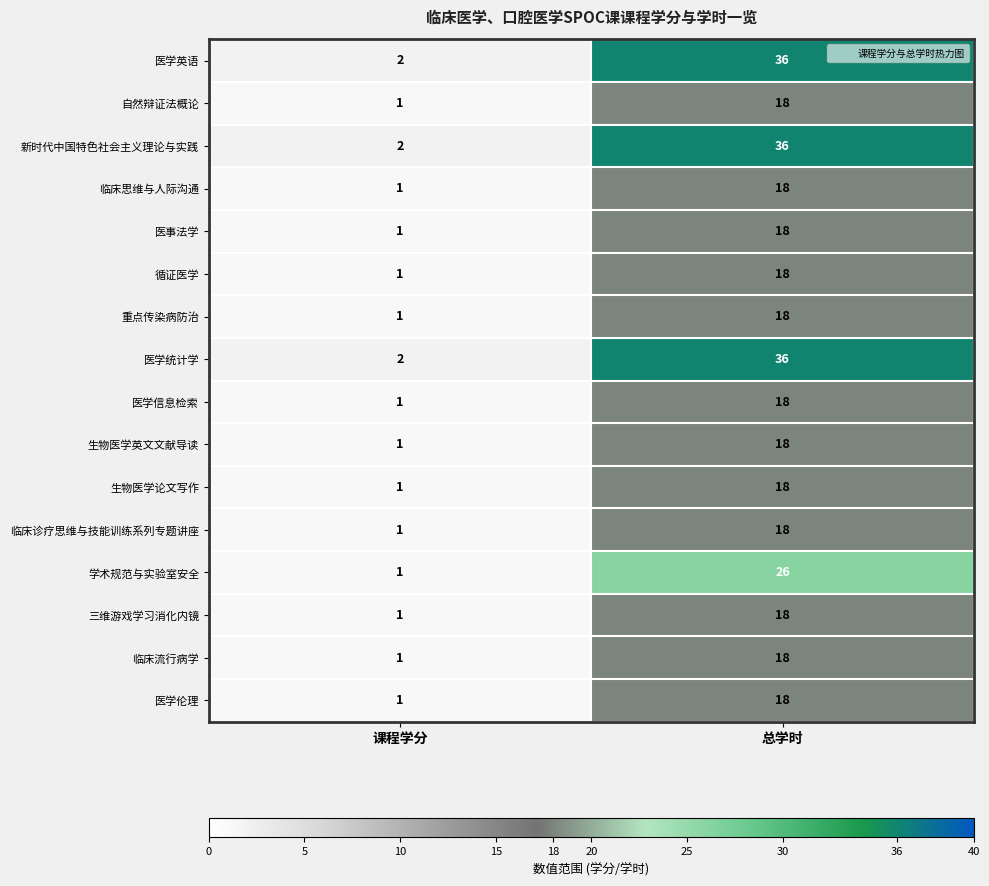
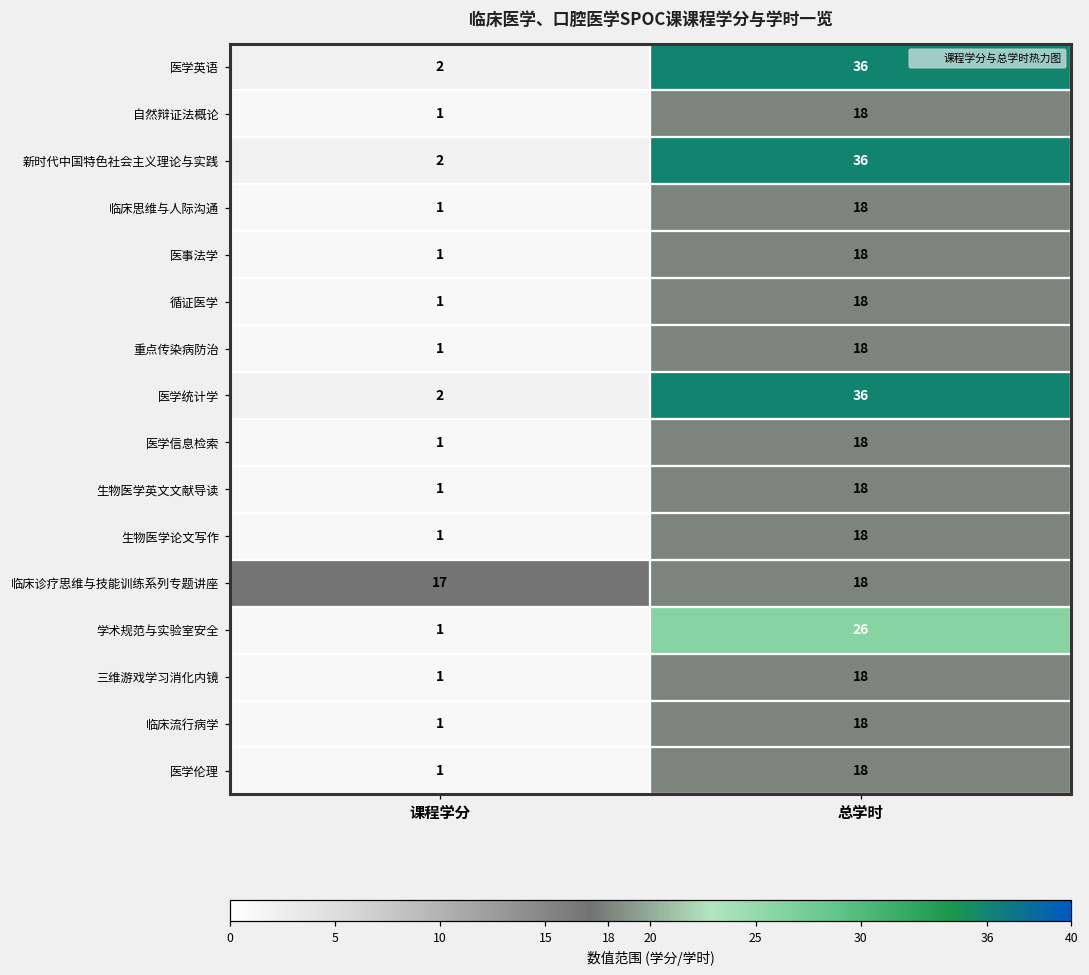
临床诊疗思维与技能训练系列专题讲座, 课程学分: 1 -> 17
